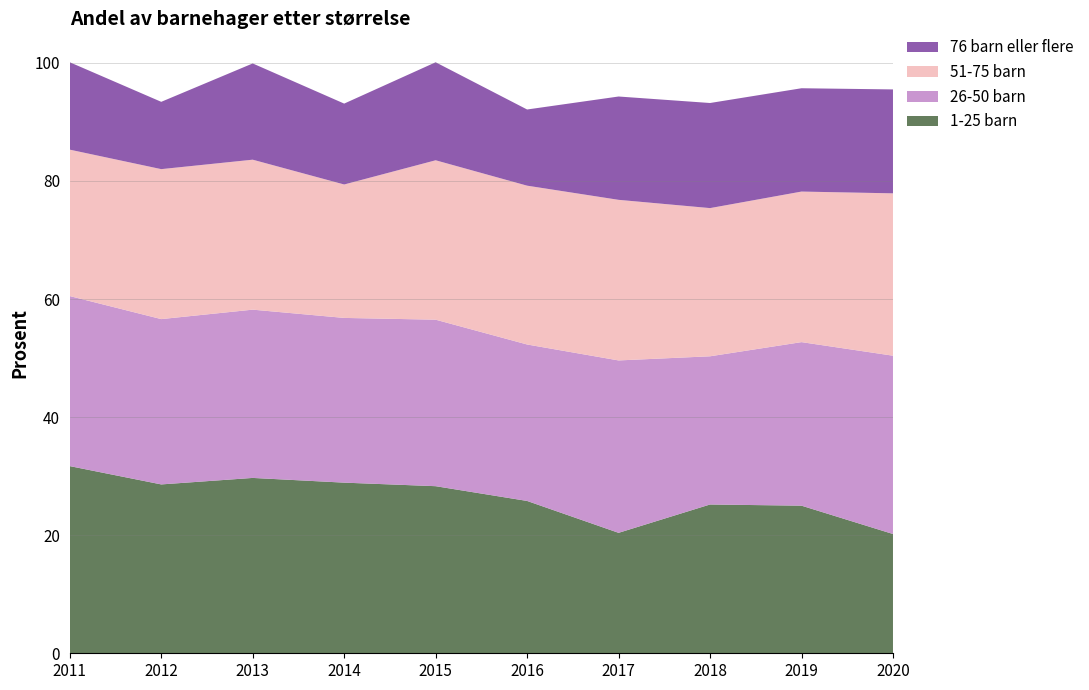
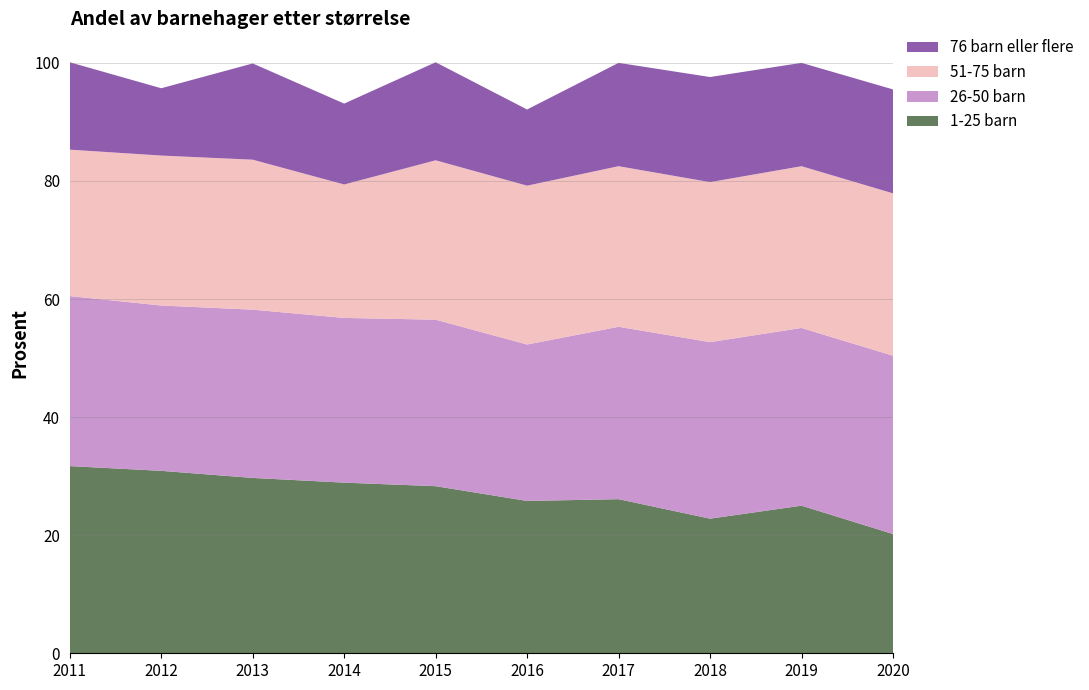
1-25 barn, 2012: 29 -> 31
1-25 barn, 2017: 20 -> 26
1-25 barn, 2018: 25 -> 23
26-50 barn, 2018: 25 -> 30
51-75 barn, 2018: 25 -> 27
26-50 barn, 2019: 28 -> 30
51-75 barn, 2019: 26 -> 27
